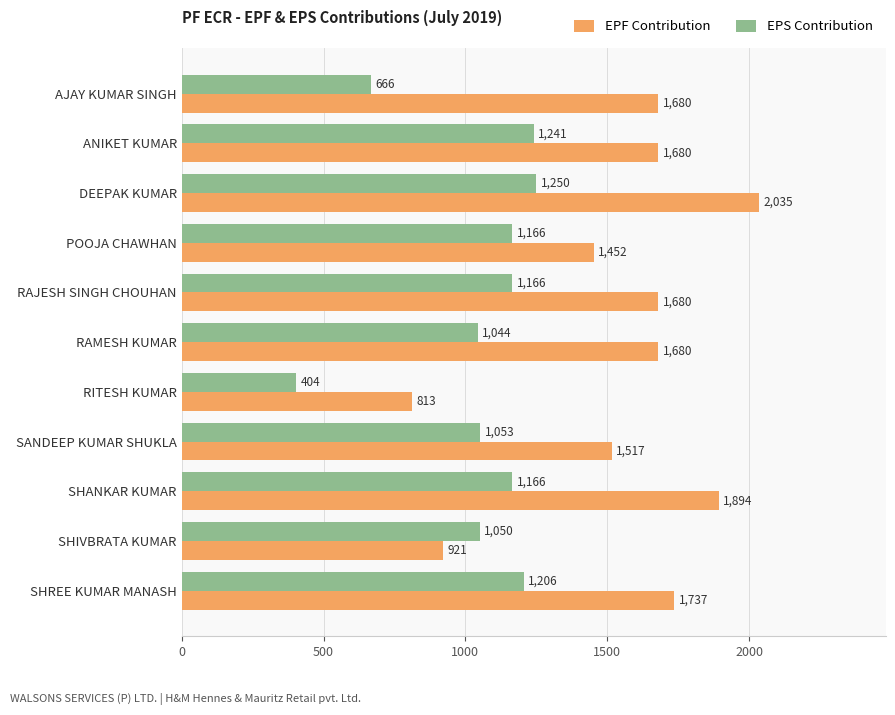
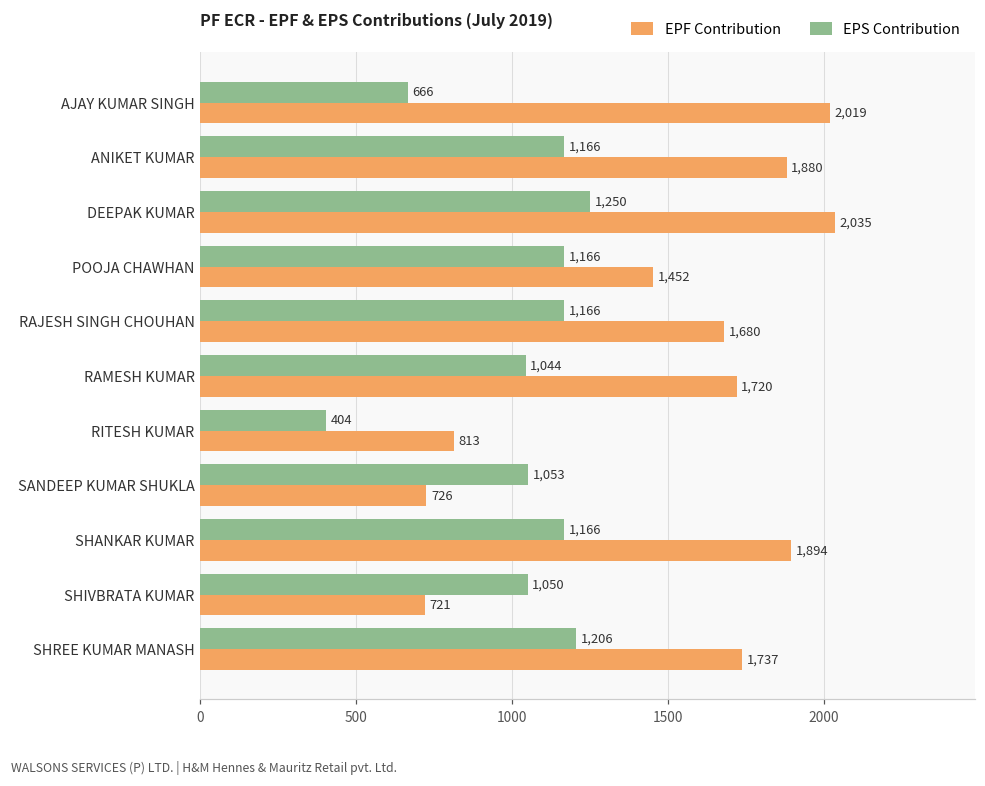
EPF Contribution, AJAY KUMAR SINGH: 1,680 -> 2,019
EPS Contribution, ANIKET KUMAR: 1,241 -> 1,166
EPF Contribution, ANIKET KUMAR: 1,680 -> 1,880
EPF Contribution, RAMESH KUMAR: 1,680 -> 1,720
EPF Contribution, SANDEEP KUMAR SHUKLA: 1,517 -> 726
EPF Contribution, SHIVBRATA KUMAR: 921 -> 721
